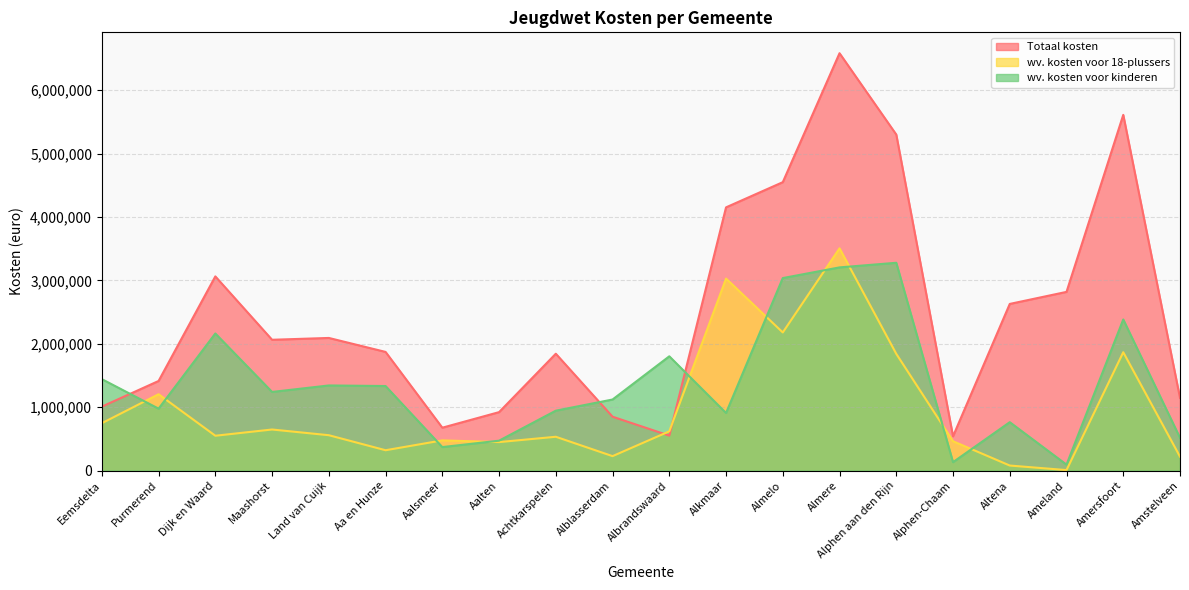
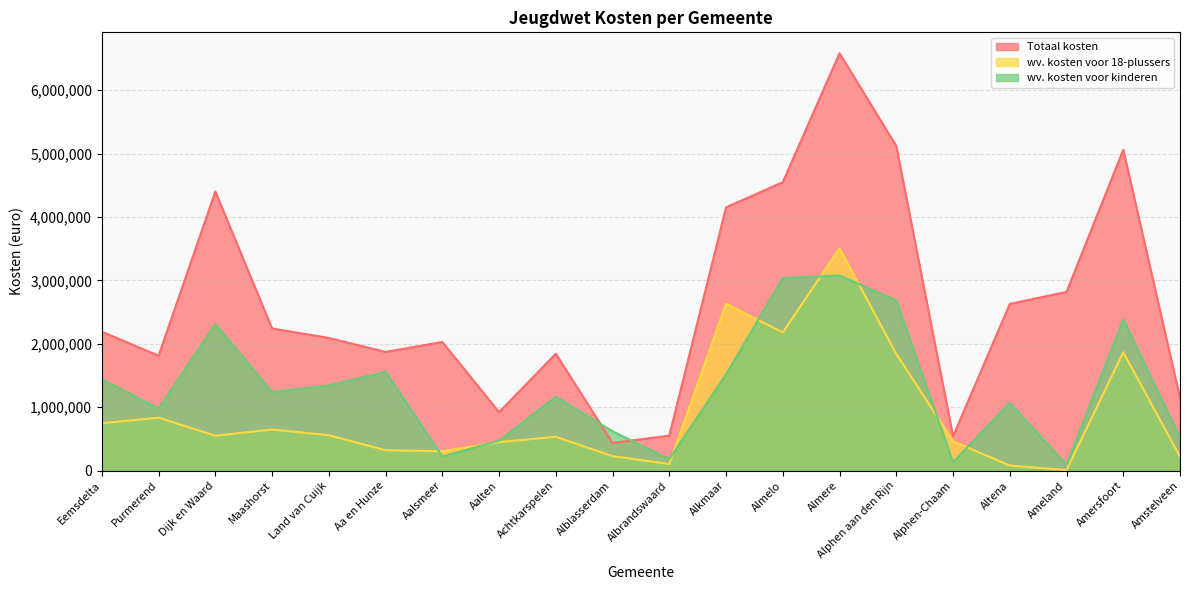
Totaal kosten, Eemsdelta: 1,000,000 -> 2,200,000
Totaal kosten, Purmerend: 1,400,000 -> 1,800,000
wv. kosten voor 18-plussers, Purmerend: 1,200,000 -> 800,000
Totaal kosten, Dijk en Waard: 3,100,000 -> 4,400,000
wv. kosten voor kinderen, Dijk en Waard: 2,200,000 -> 2,300,000
Totaal kosten, Maashorst: 2,100,000 -> 2,200,000
wv. kosten voor kinderen, Aa en Hunze: 1,300,000 -> 1,600,000
Totaal kosten, Aalsmeer: 700,000 -> 2,000,000
wv. kosten voor 18-plussers, Aalsmeer: 500,000 -> 300,000
wv. kosten voor kinderen, Aalsmeer: 400,000 -> 200,000
wv. kosten voor kinderen, Achtkarspelen: 900,000 -> 1,200,000
Totaal kosten, Alblasserdam: 900,000 -> 400,000
wv. kosten voor kinderen, Alblasserdam: 1,100,000 -> 600,000
wv. kosten voor 18-plussers, Albrandswaard: 600,000 -> 100,000
wv. kosten voor kinderen, Albrandswaard: 1,800,000 -> 200,000
wv. kosten voor 18-plussers, Alkmaar: 3,000,000 -> 2,600,000
wv. kosten voor kinderen, Alkmaar: 900,000 -> 1,500,000
wv. kosten voor kinderen, Almere: 3,200,000 -> 3,100,000
Totaal kosten, Alphen aan den Rijn: 5,300,000 -> 5,100,000
wv. kosten voor kinderen, Alphen aan den Rijn: 3,300,000 -> 2,700,000
wv. kosten voor kinderen, Altena: 800,000 -> 1,100,000
Totaal kosten, Amersfoort: 5,600,000 -> 5,100,000
